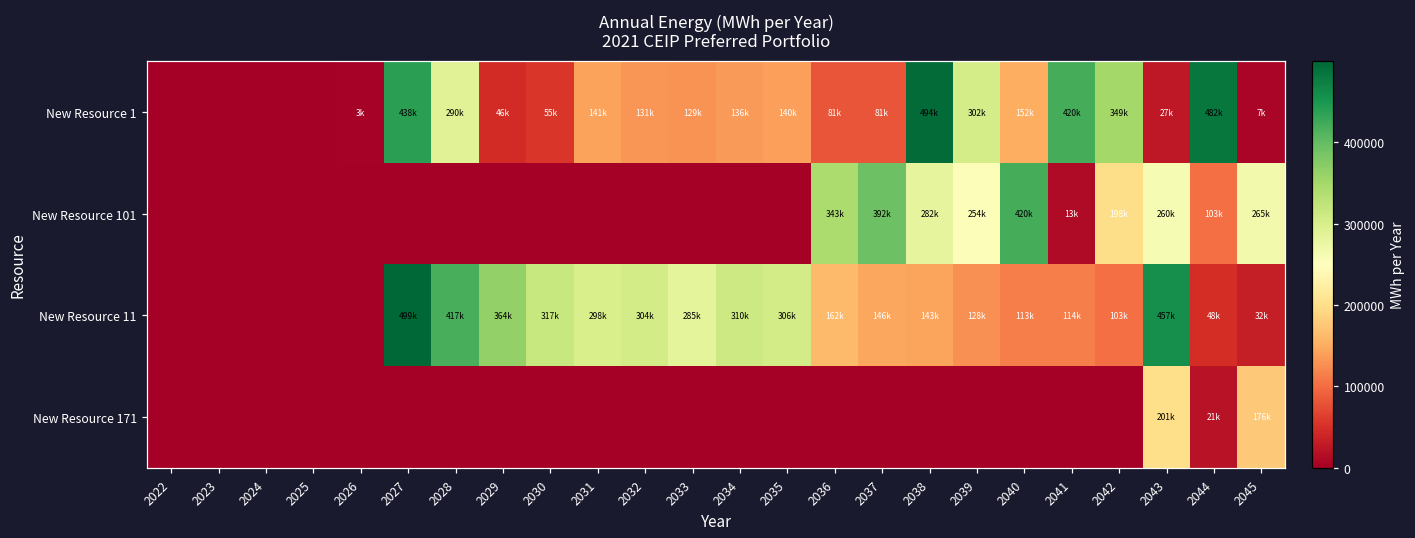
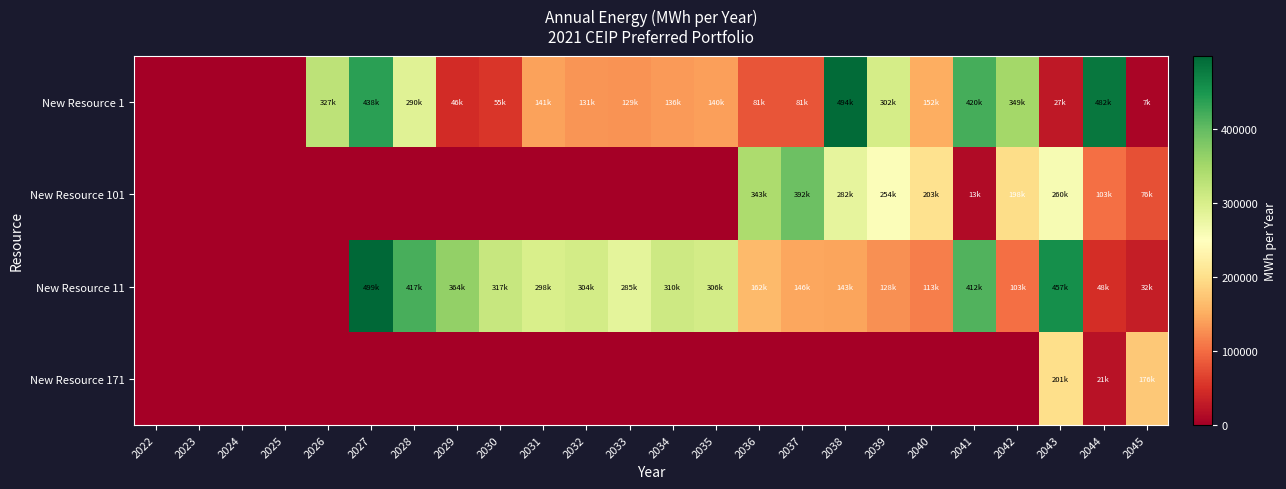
New Resource 1, 2026: 3k -> 327k
New Resource 101, 2040: 420k -> 203k
New Resource 101, 2045: 265k -> 76k
New Resource 11, 2041: 114k -> 412k
